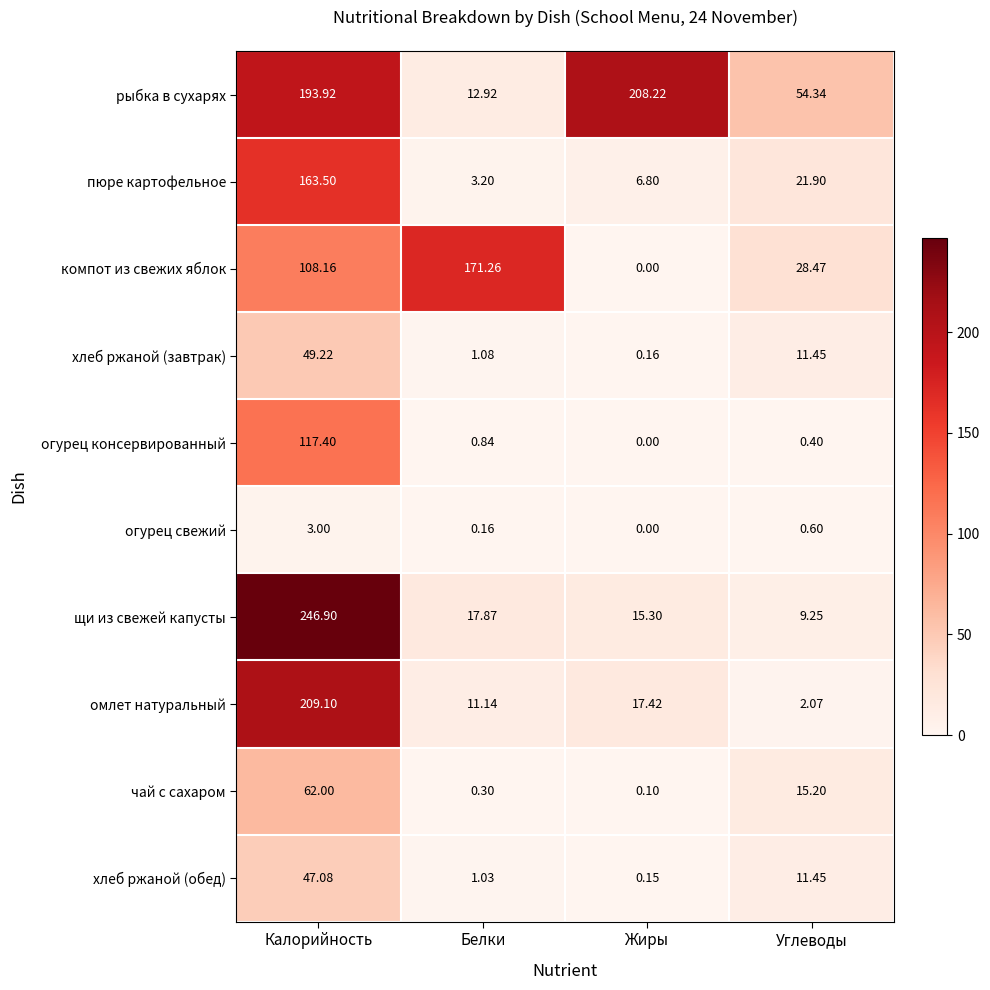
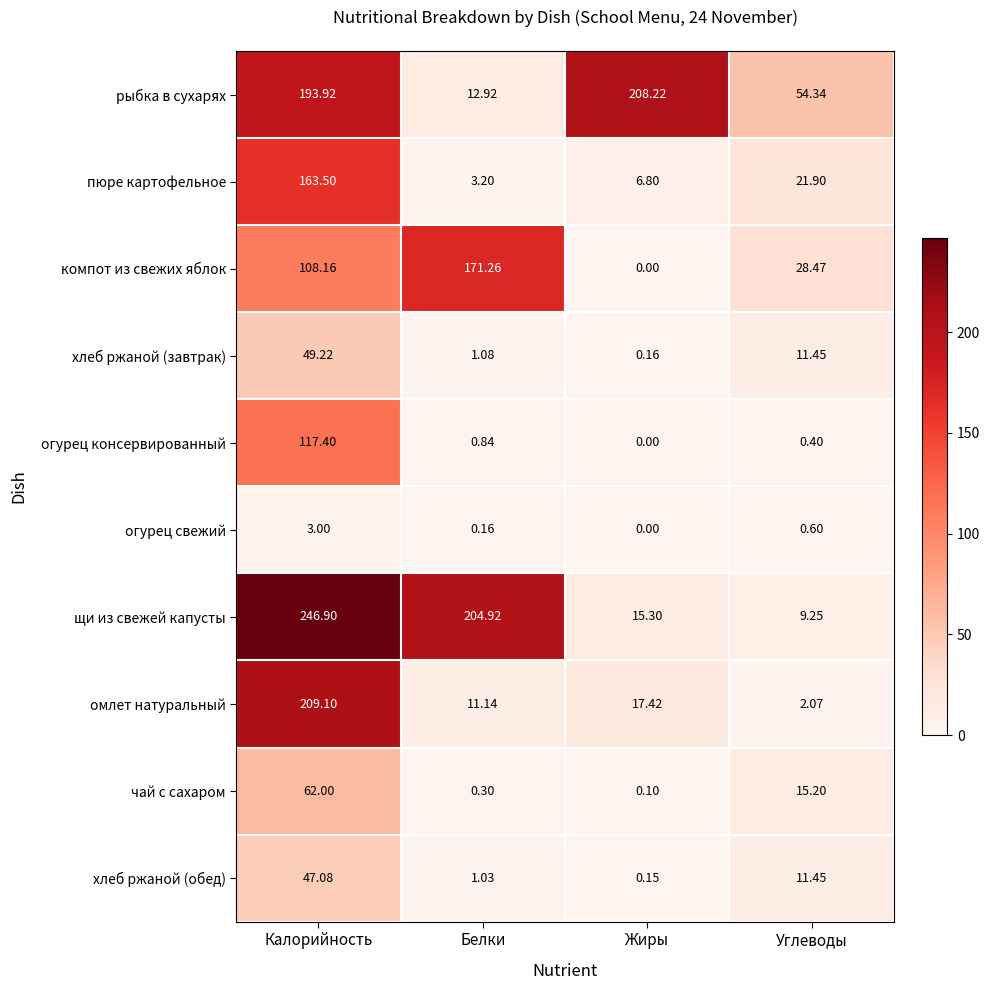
щи из свежей капусты, Белки: 17.87 -> 204.92
